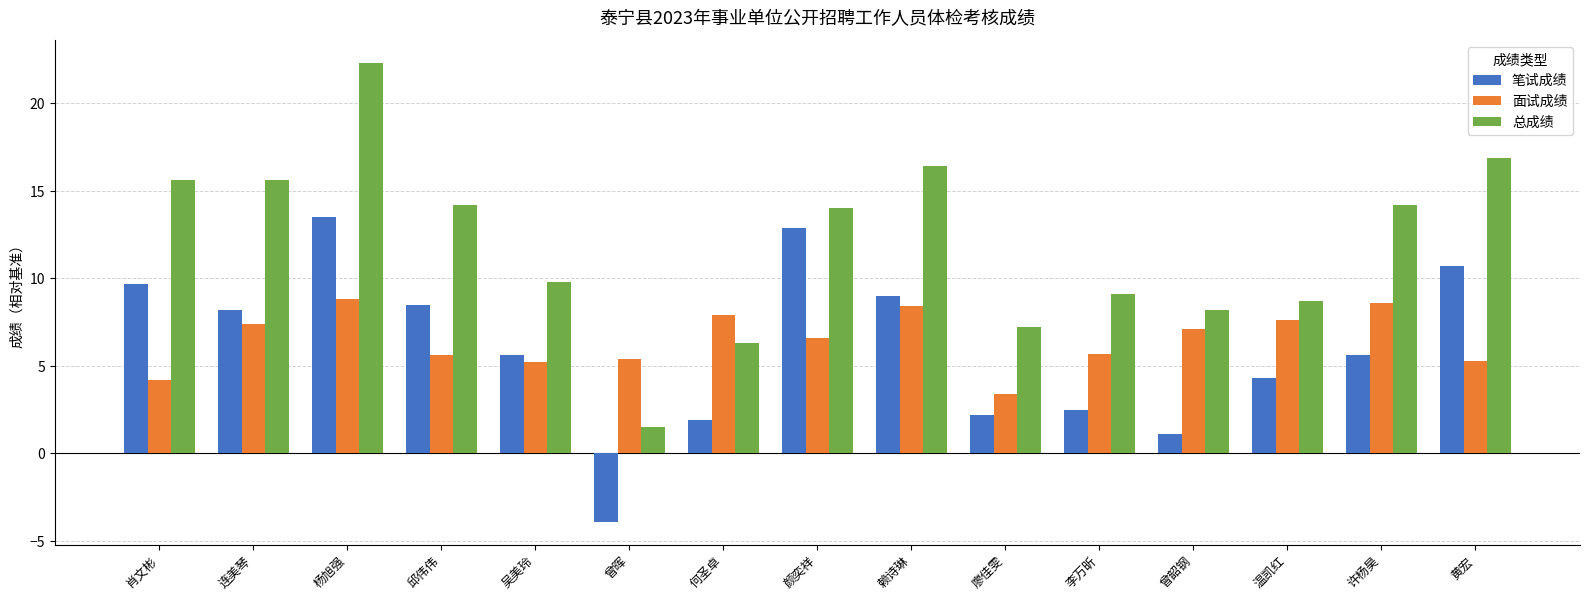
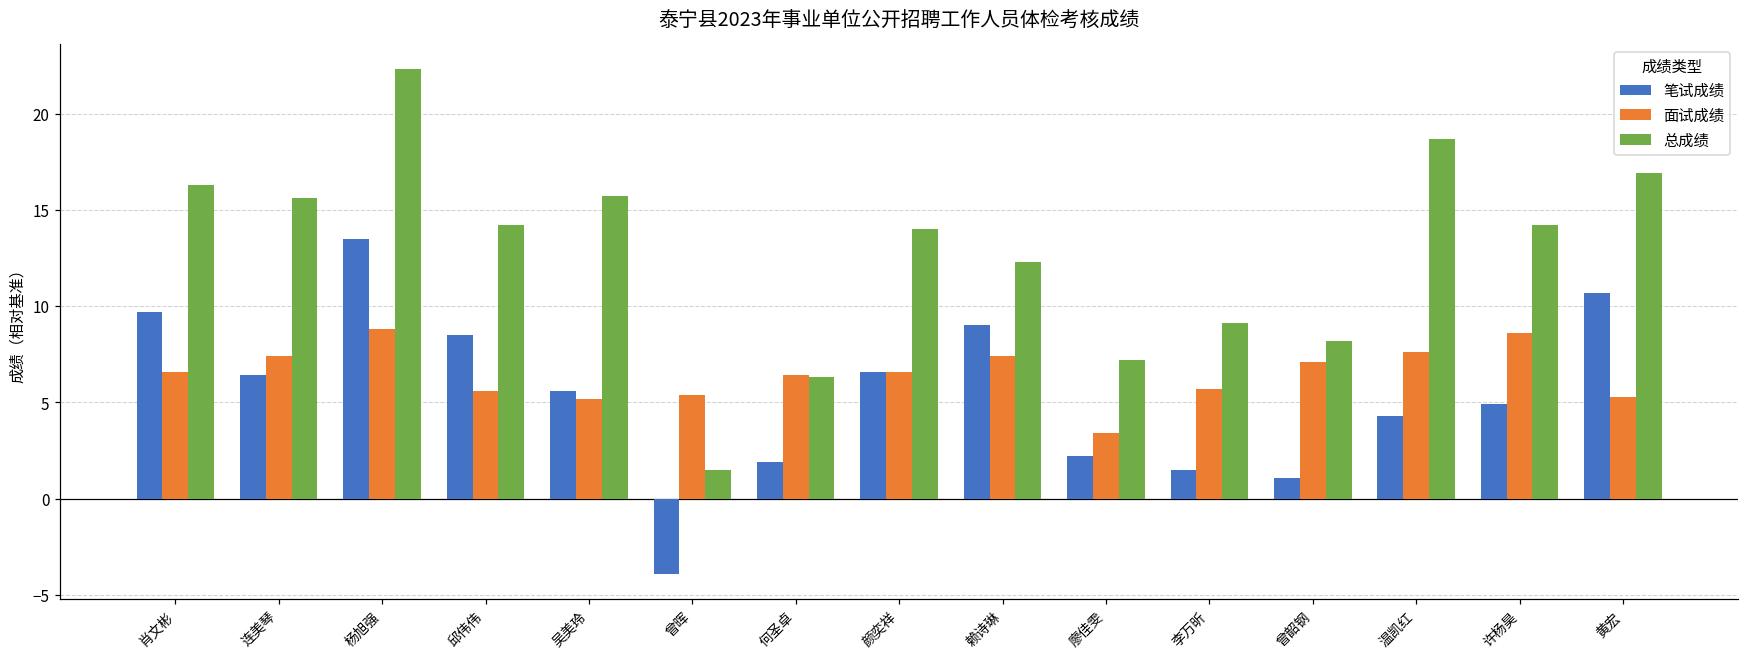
面试成绩, 肖文彬: 4.2 -> 6.6
总成绩, 肖文彬: 15.6 -> 16.3
笔试成绩, 连美琴: 8.2 -> 6.4
总成绩, 吴美玲: 9.8 -> 15.7
面试成绩, 何圣卓: 7.9 -> 6.4
笔试成绩, 颜奕祥: 12.9 -> 6.6
面试成绩, 赖诗琳: 8.4 -> 7.4
总成绩, 赖诗琳: 16.4 -> 12.3
笔试成绩, 李万昕: 2.5 -> 1.5
总成绩, 温凯红: 8.7 -> 18.7
笔试成绩, 许杨昊: 5.6 -> 4.9
